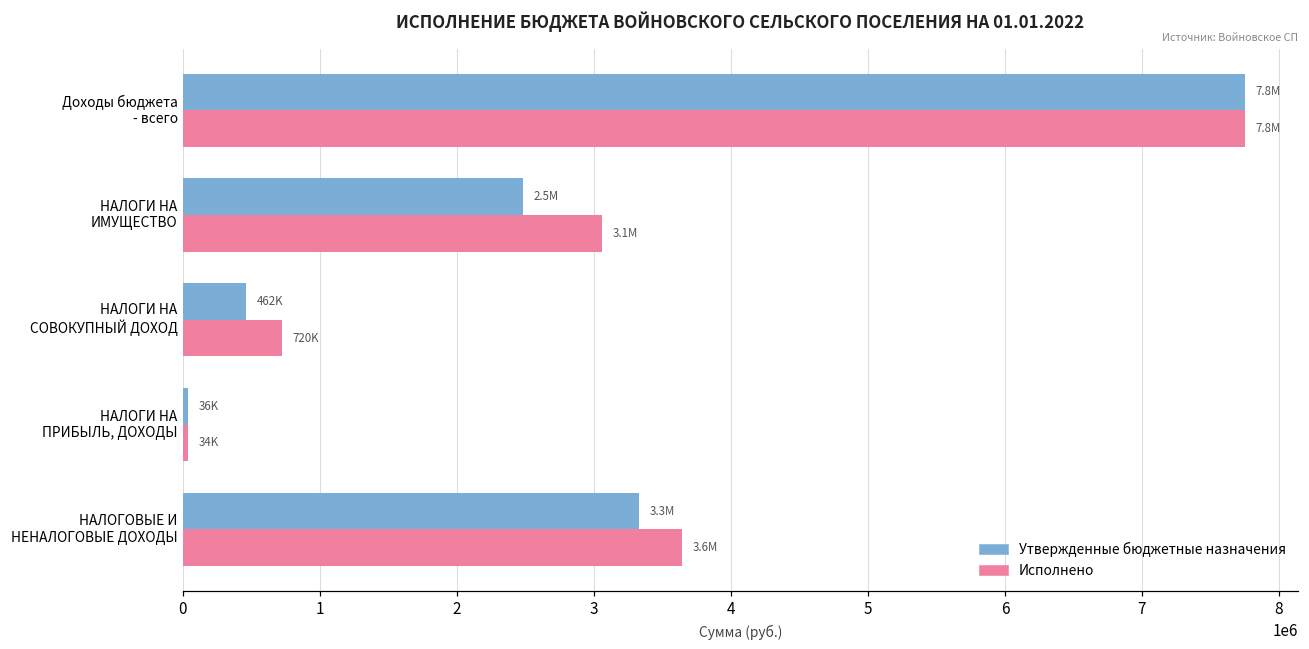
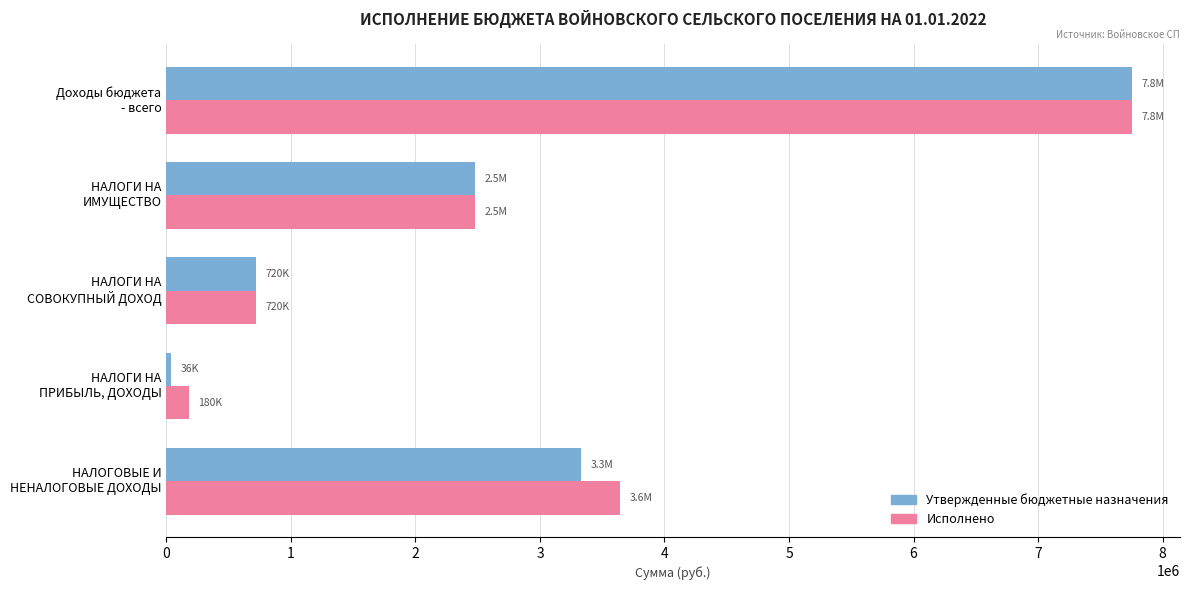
Исполнено, НАЛОГИ НА ИМУЩЕСТВО: 3.1M -> 2.5M
Утвержденные бюджетные назначения, НАЛОГИ НА СОВОКУПНЫЙ ДОХОД: 462K -> 720K
Исполнено, НАЛОГИ НА ПРИБЫЛЬ, ДОХОДЫ: 34K -> 180K
